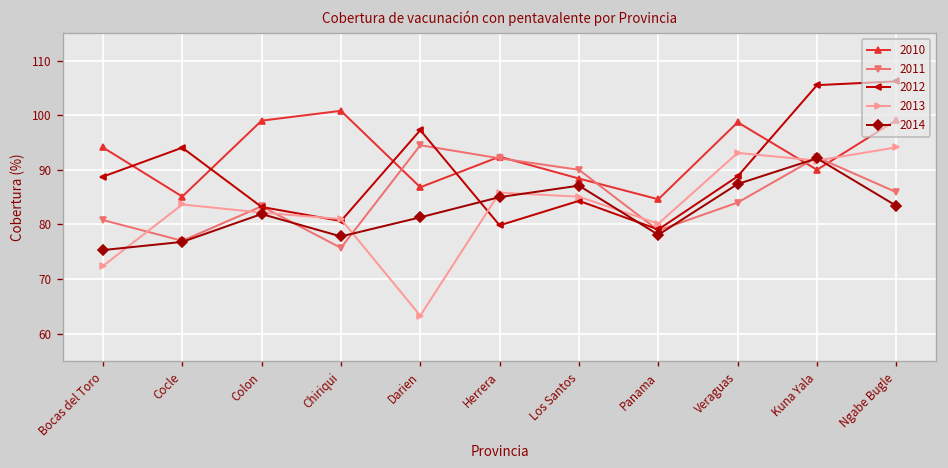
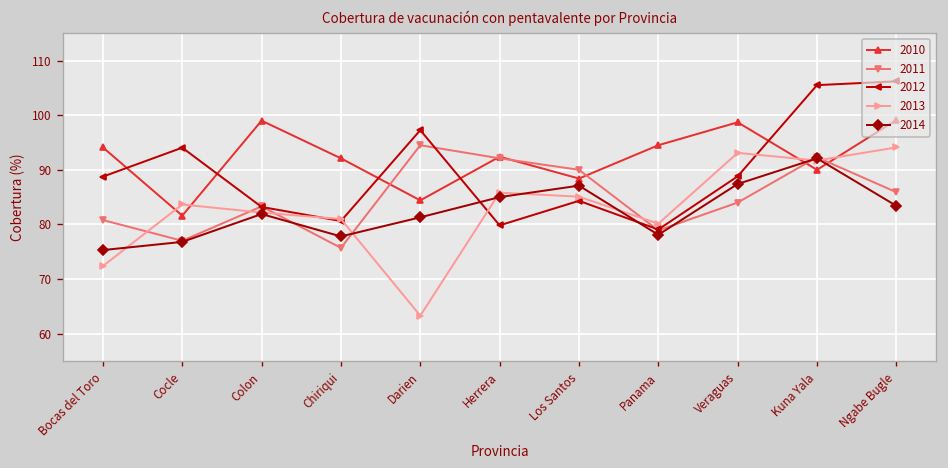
2010, Cocle: 85 -> 82
2010, Chiriqui: 101 -> 92
2010, Darien: 87 -> 84
2010, Panama: 85 -> 95
